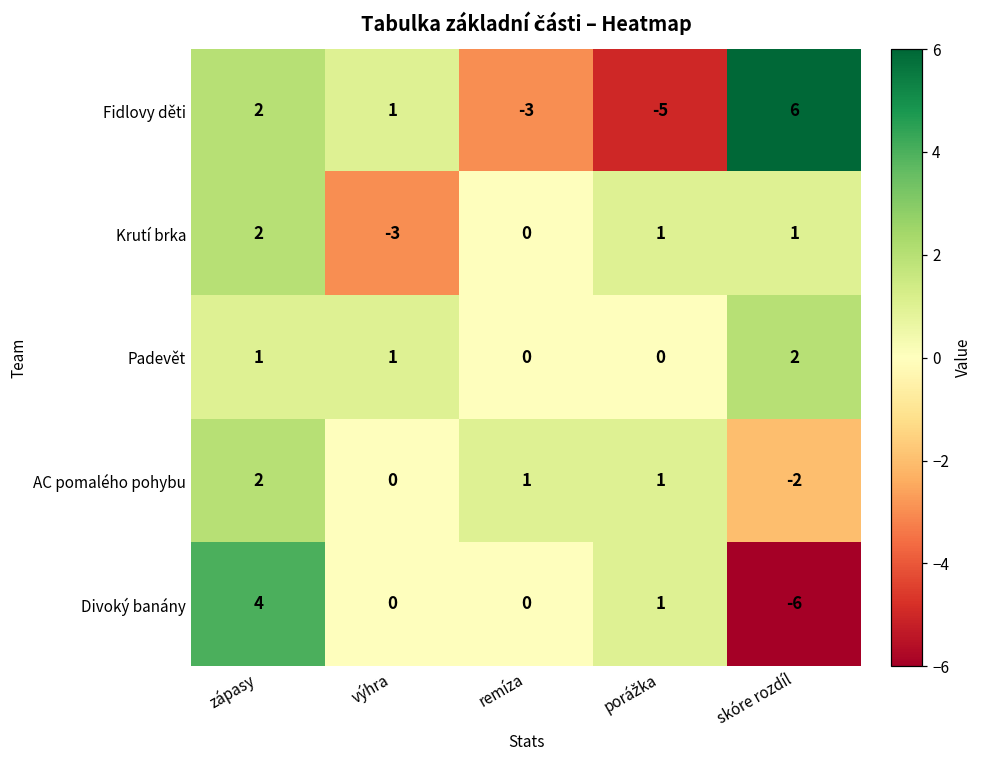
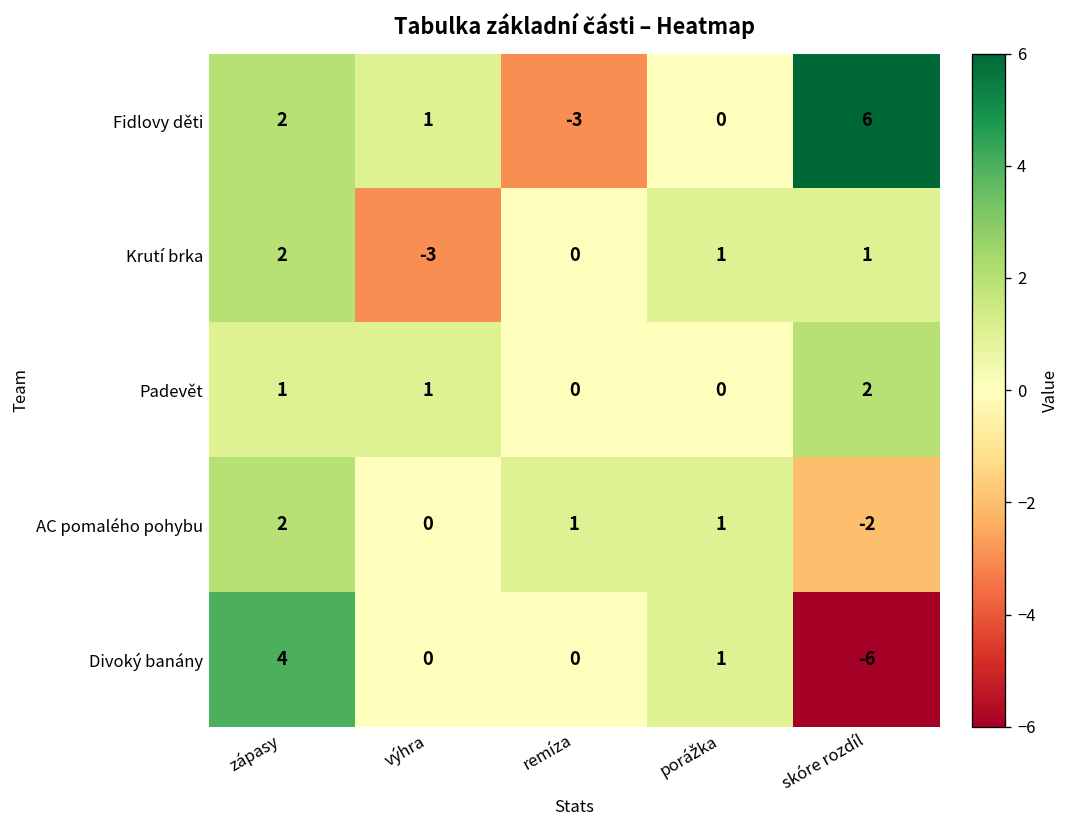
Fidlovy děti, porážka: -5 -> 0
